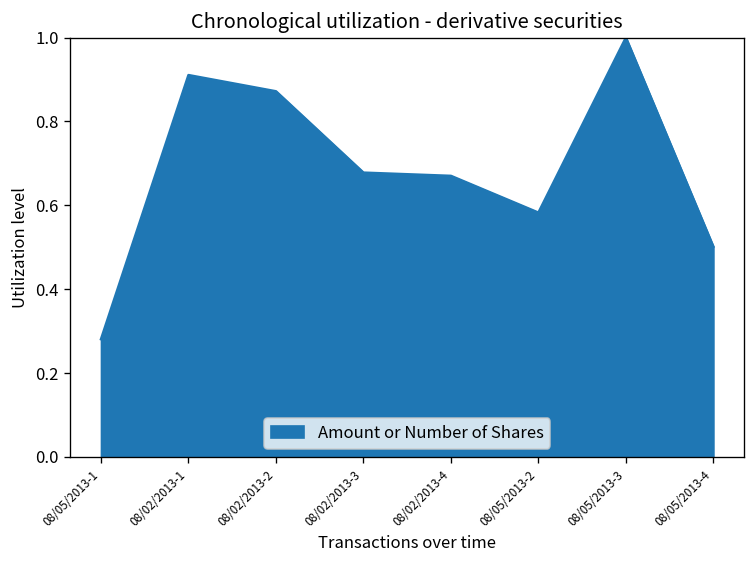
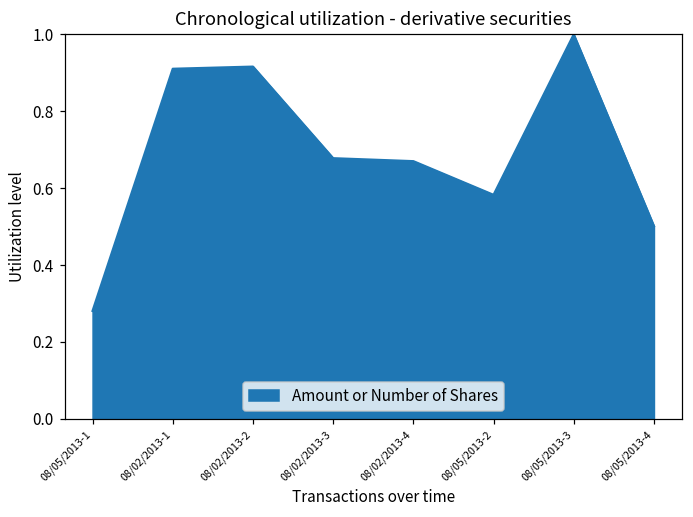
08/02/2013-2: 0.87 -> 0.92
